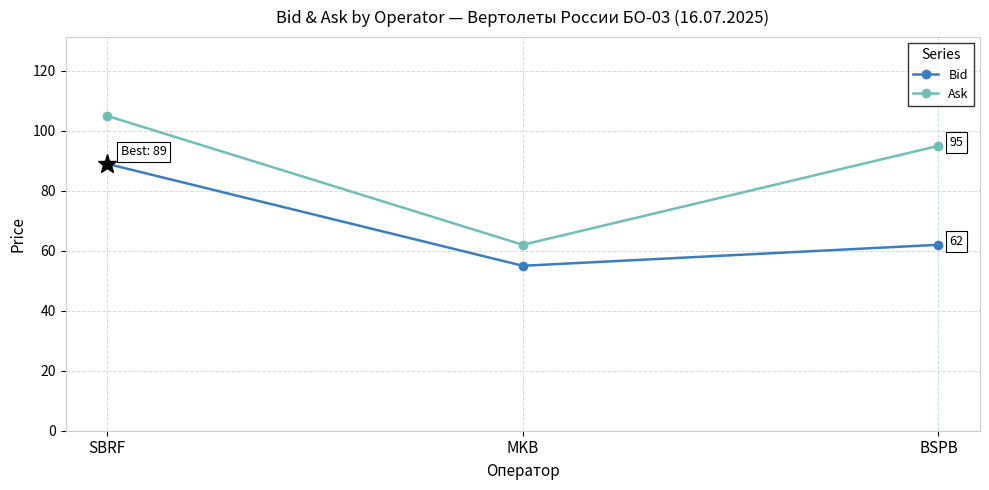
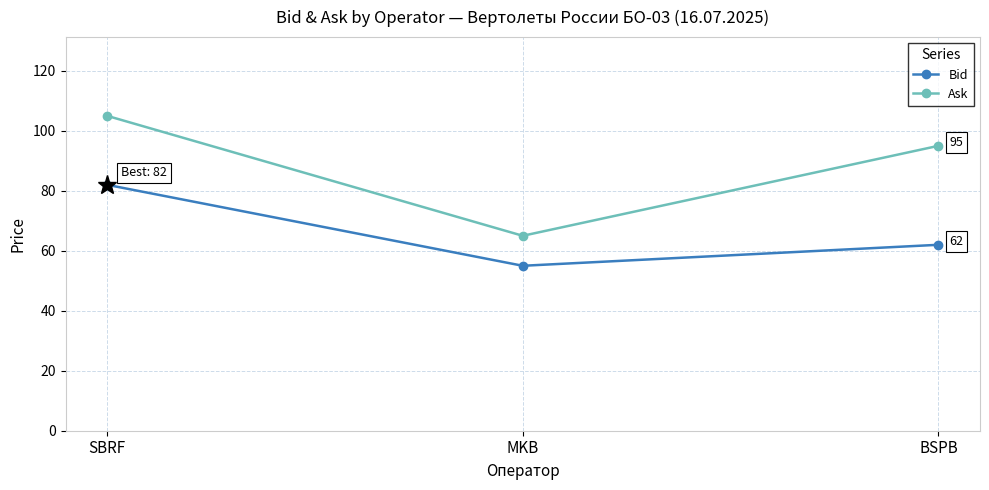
Bid, SBRF: 89 -> 82
Ask, MKB: 62 -> 65
